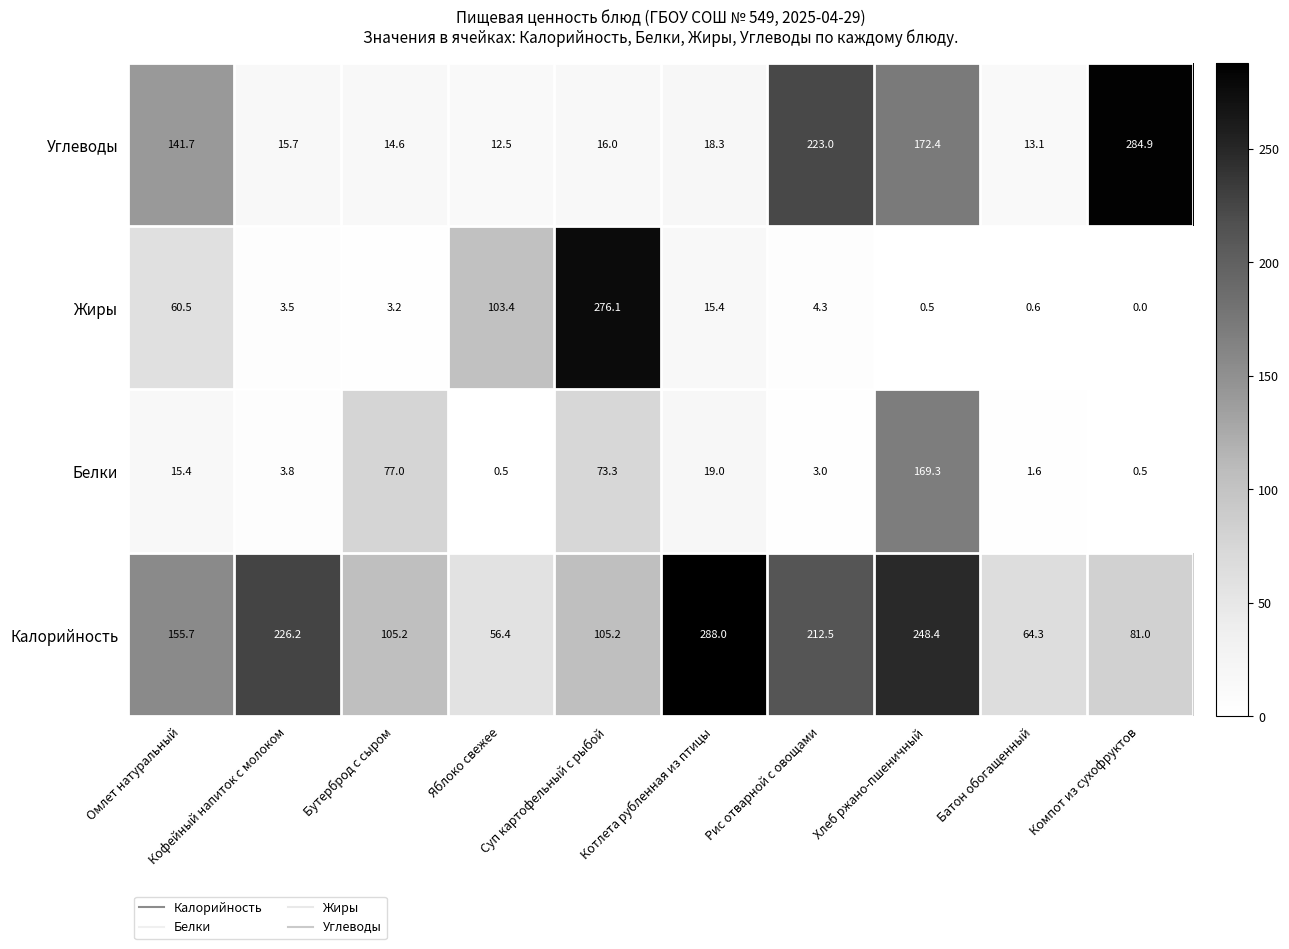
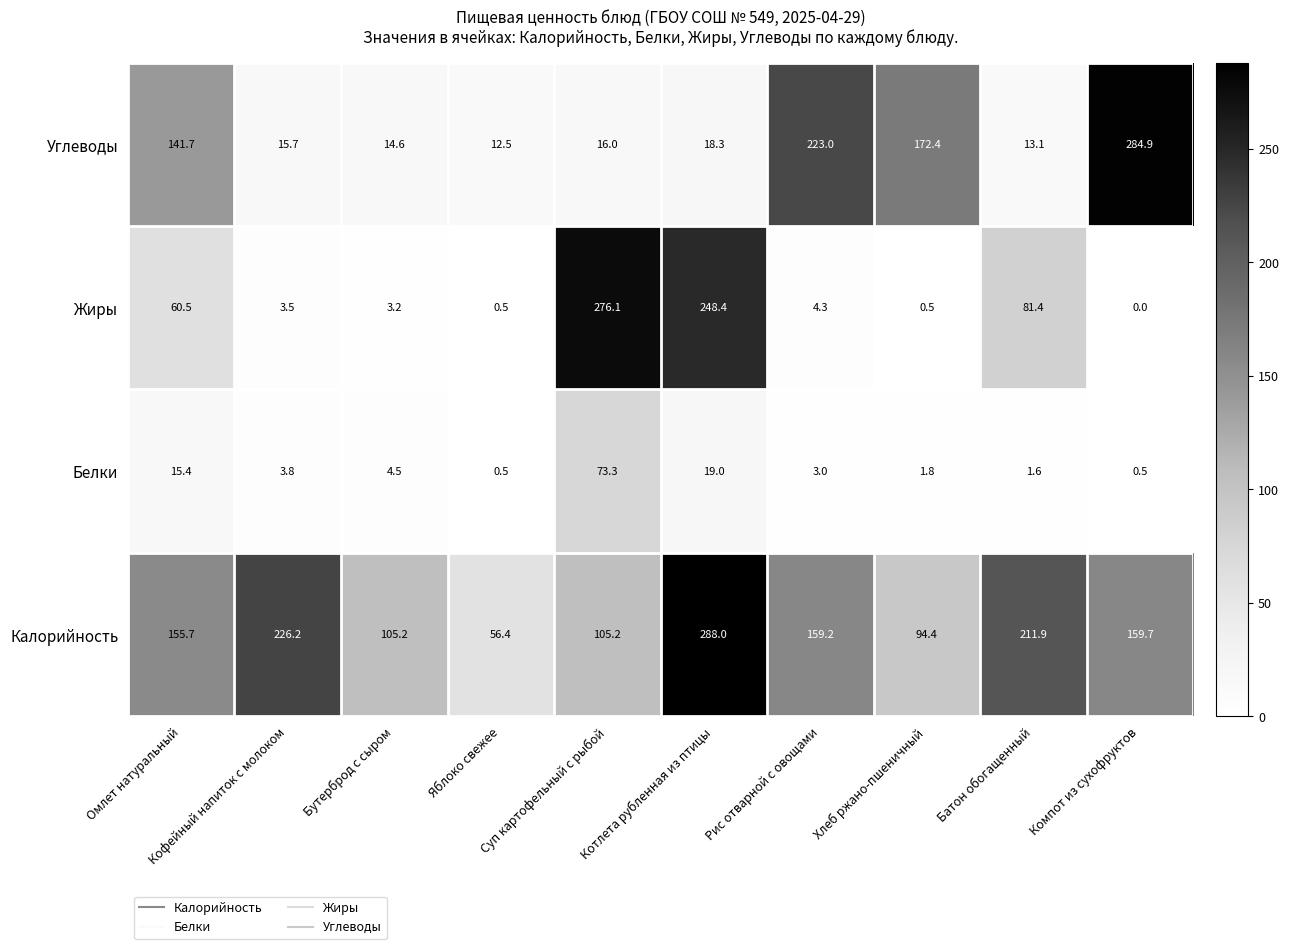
Жиры, Яблоко свежее: 103.4 -> 0.5
Жиры, Котлета рубленная из птицы: 15.4 -> 248.4
Жиры, Батон обогащенный: 0.6 -> 81.4
Белки, Бутерброд с сыром: 77.0 -> 4.5
Белки, Хлеб ржано-пшеничный: 169.3 -> 1.8
Калорийность, Рис отварной с овощами: 212.5 -> 159.2
Калорийность, Хлеб ржано-пшеничный: 248.4 -> 94.4
Калорийность, Батон обогащенный: 64.3 -> 211.9
Калорийность, Компот из сухофруктов: 81.0 -> 159.7
